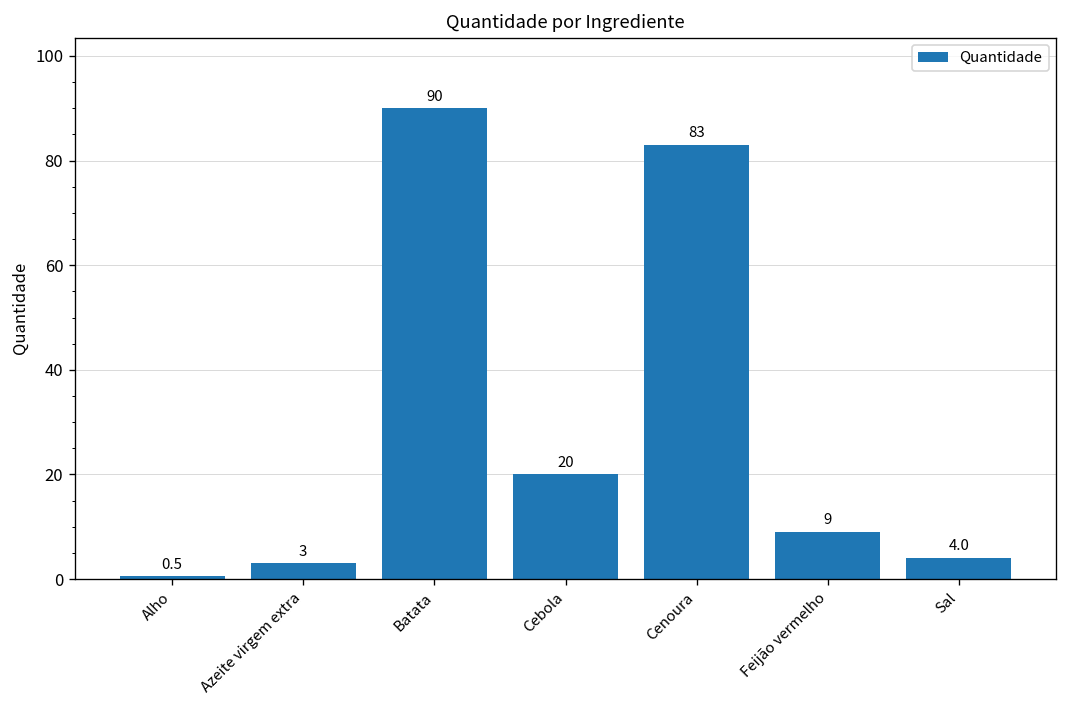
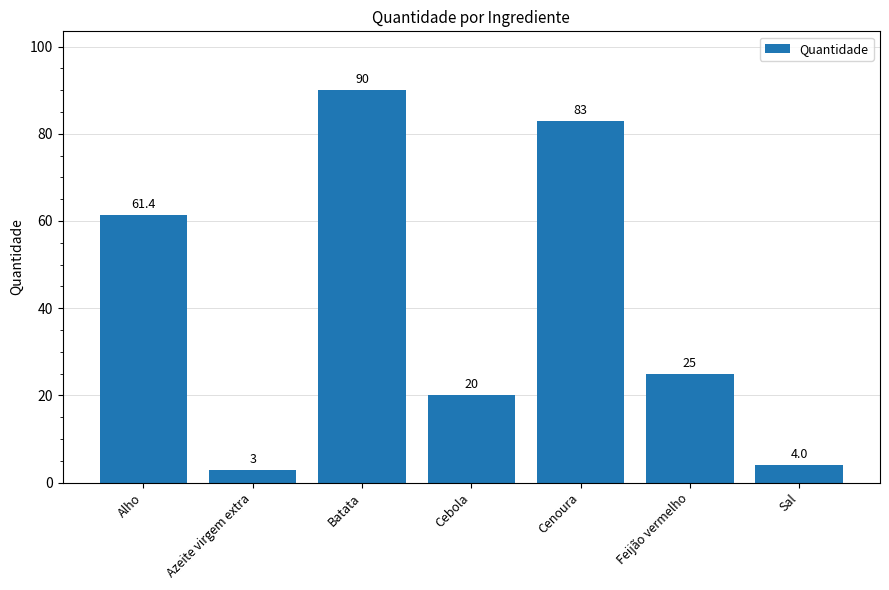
Alho: 0.5 -> 61.4
Feijão vermelho: 9 -> 25
